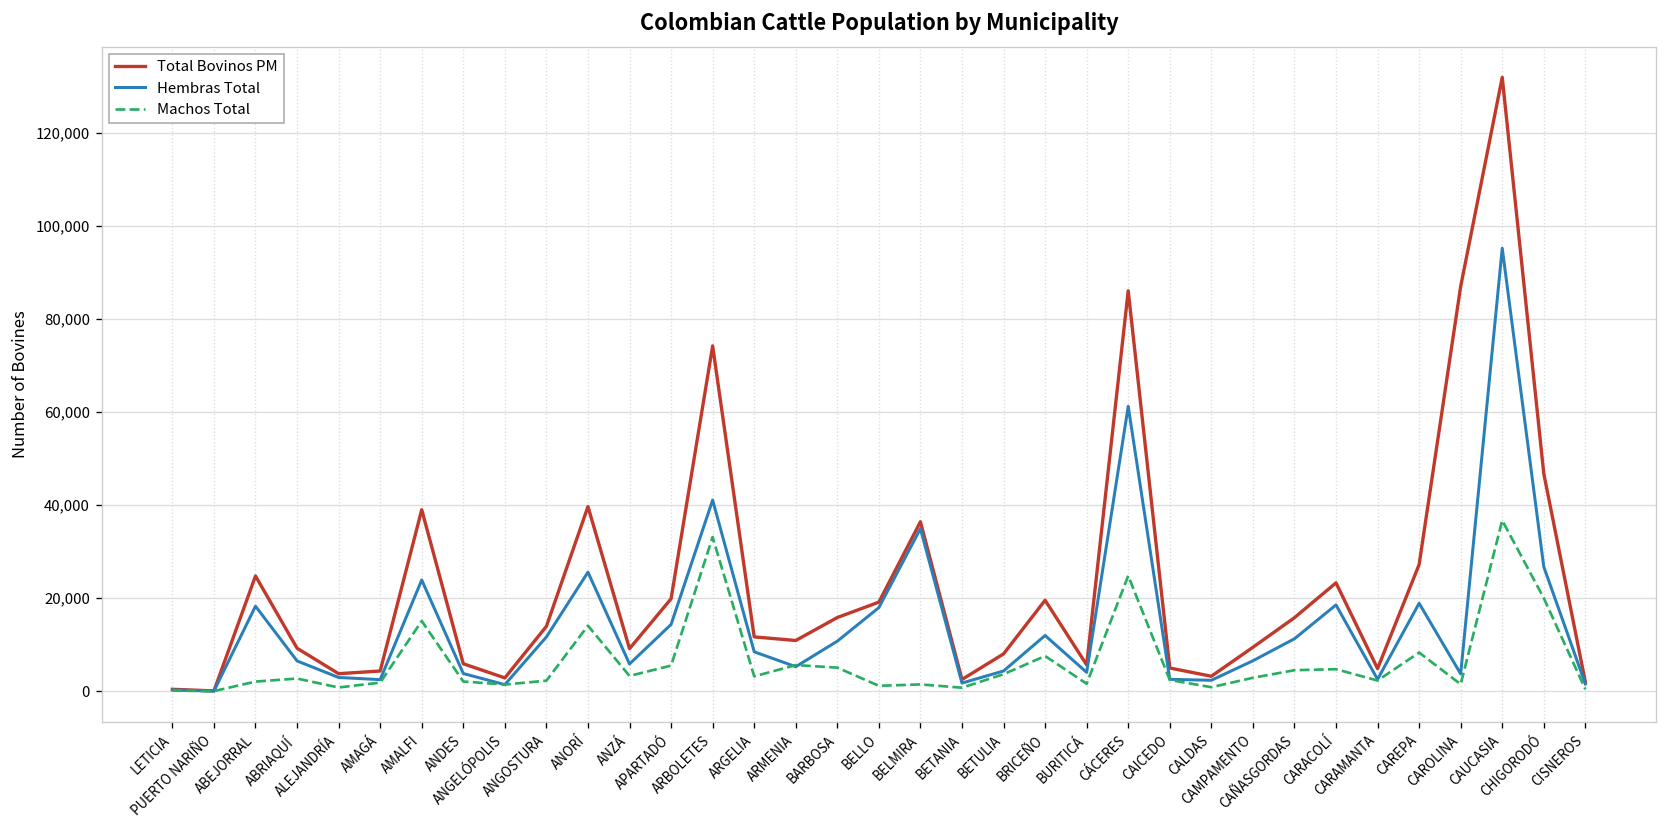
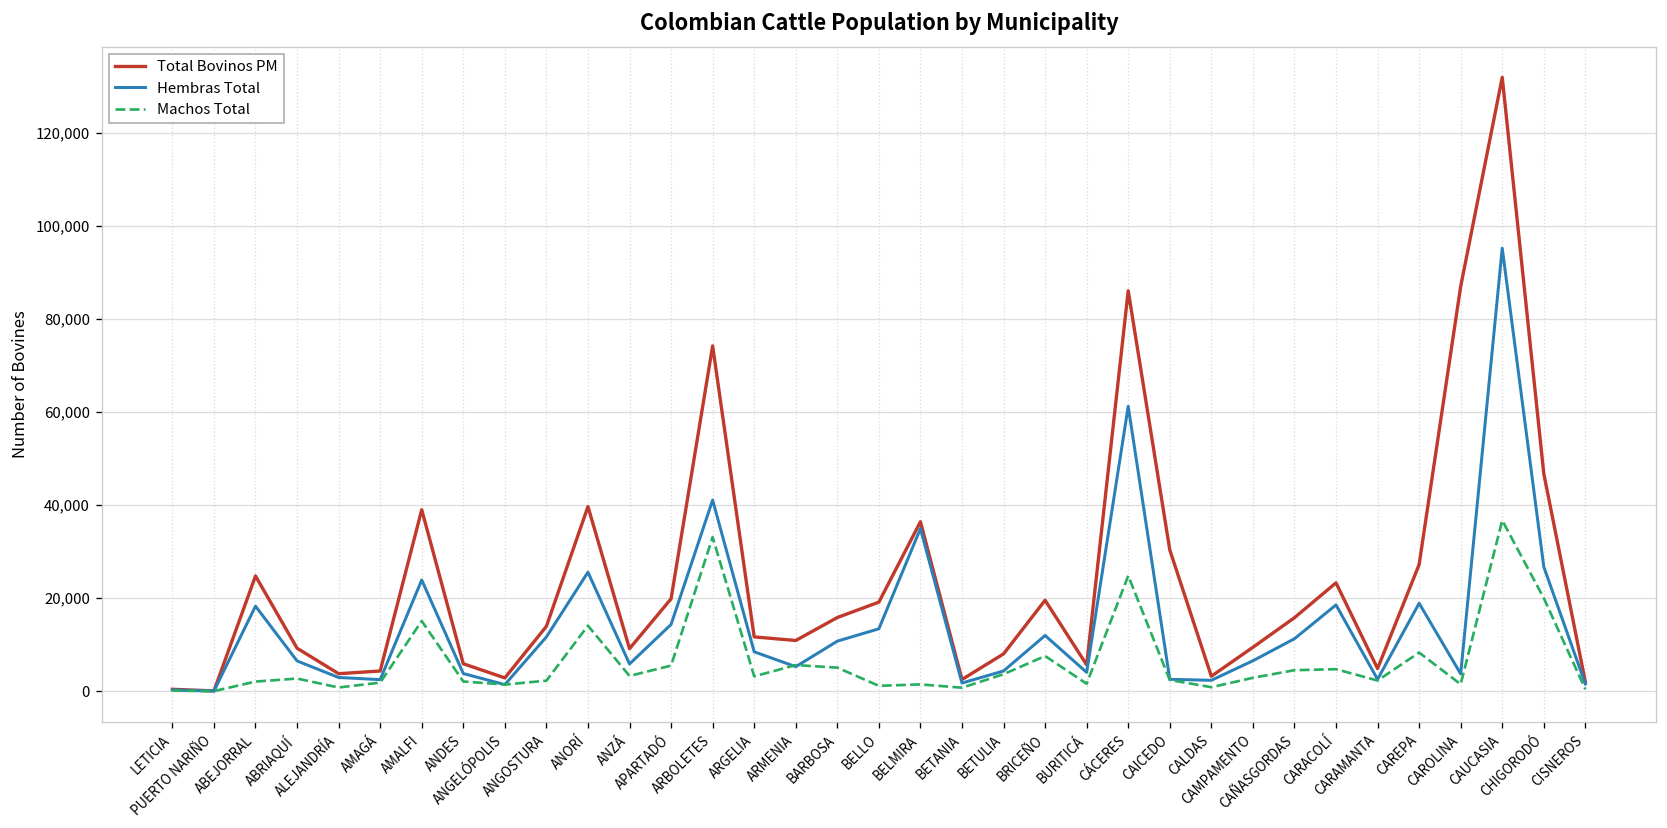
Hembras Total, BELLO: 18,000 -> 13,000
Total Bovinos PM, CAICEDO: 5,000 -> 30,000
